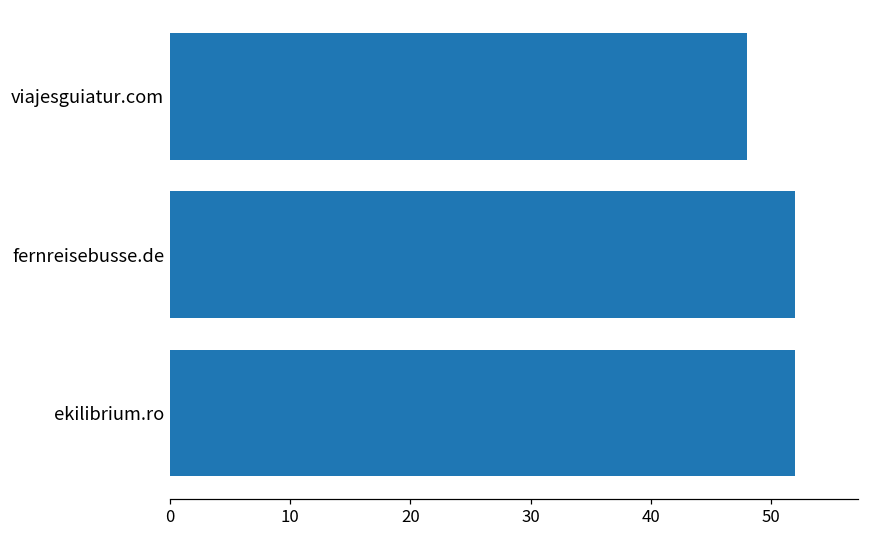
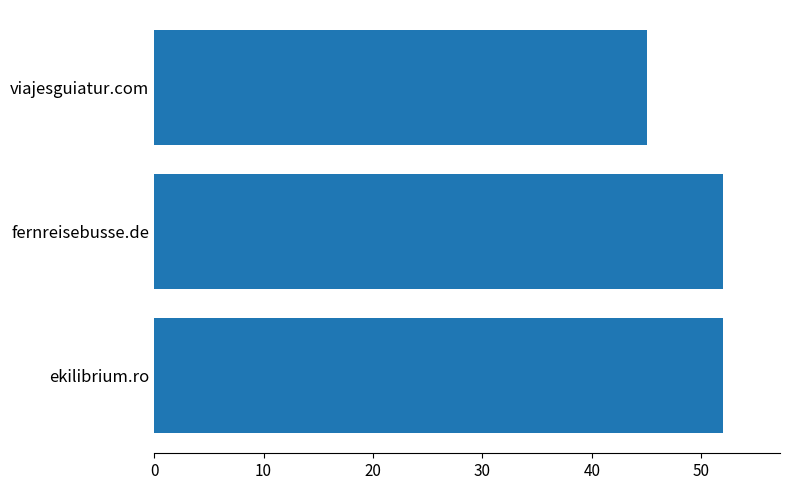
viajesguiatur.com: 48 -> 45
